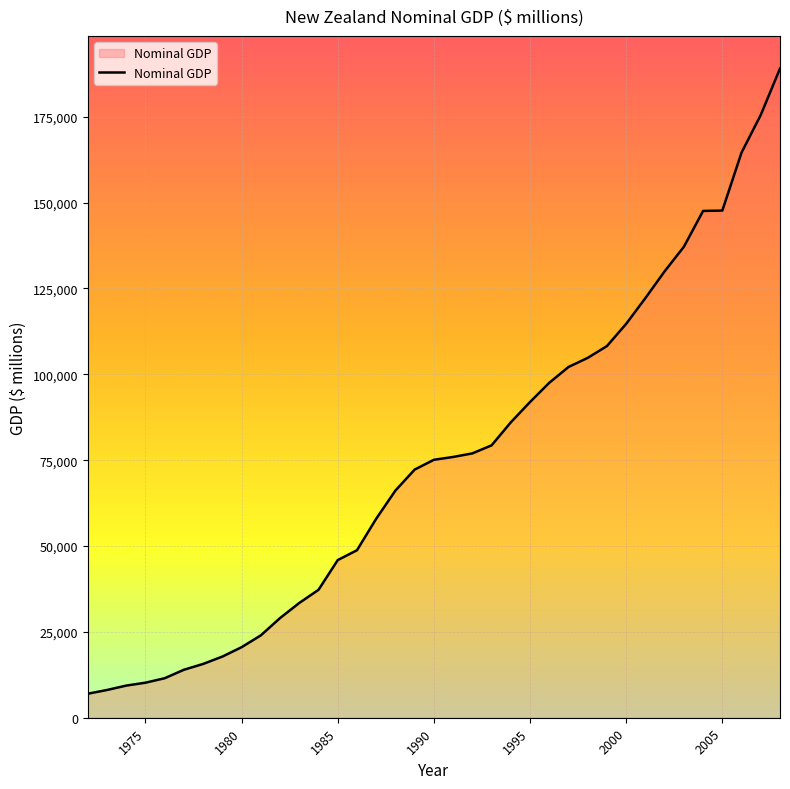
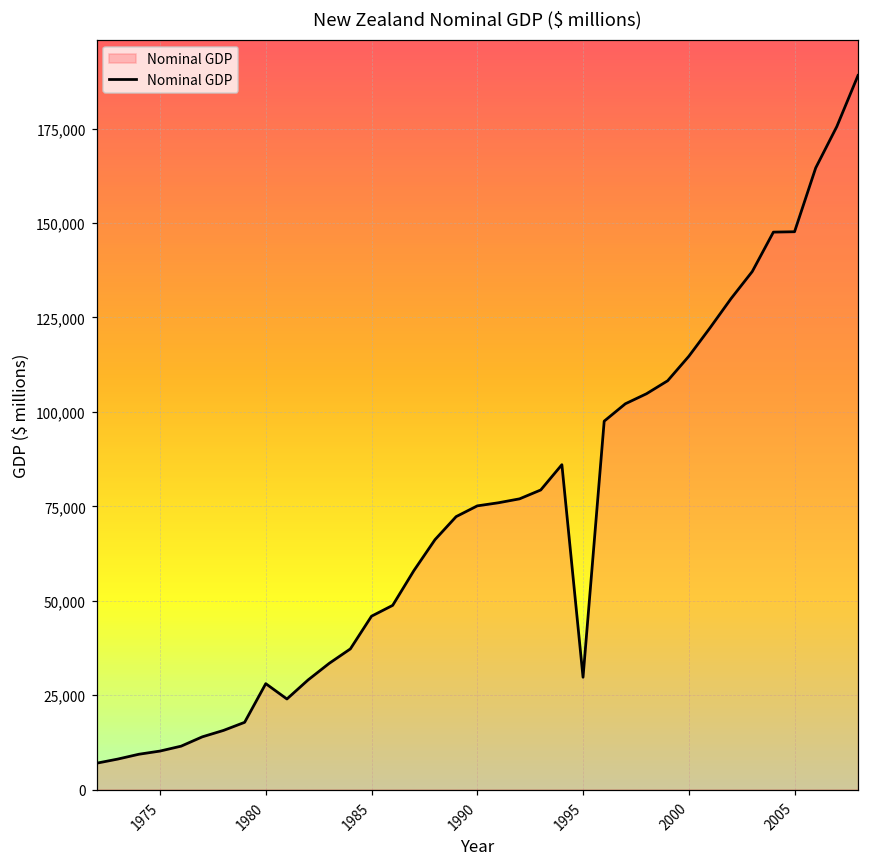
1980: 21,000 -> 28,000
1995: 92,000 -> 30,000
